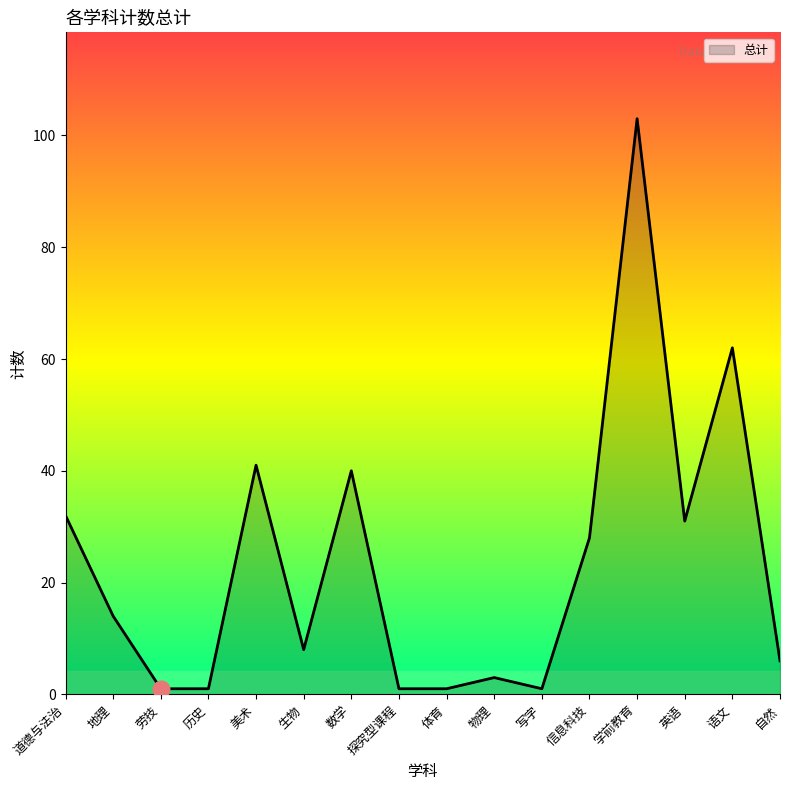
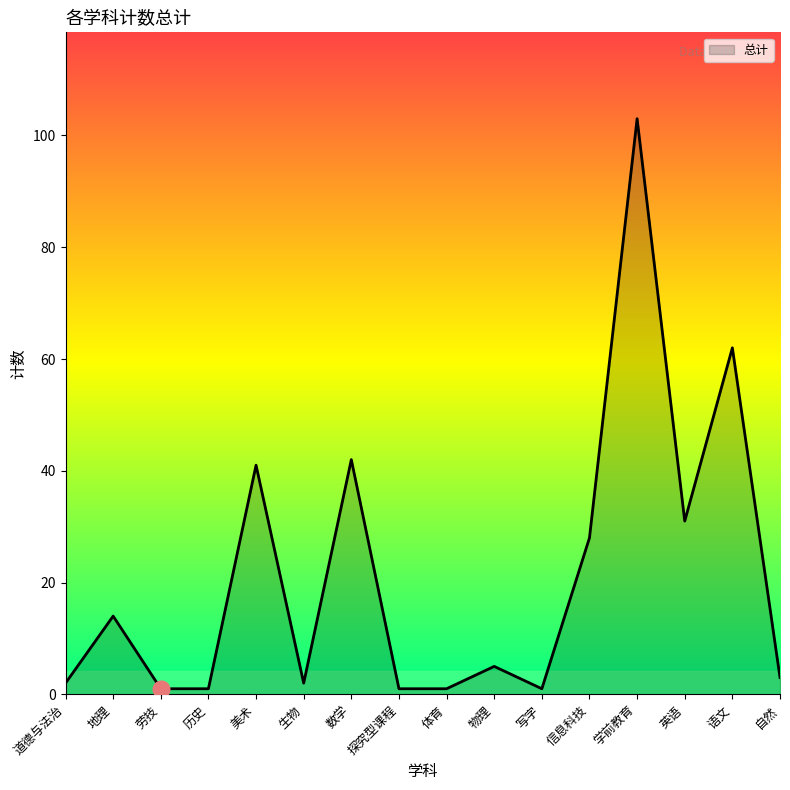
总计, 道德与法治: 32 -> 2
总计, 生物: 8 -> 2
总计, 数学: 40 -> 42
总计, 物理: 3 -> 5
总计, 自然: 6 -> 3
